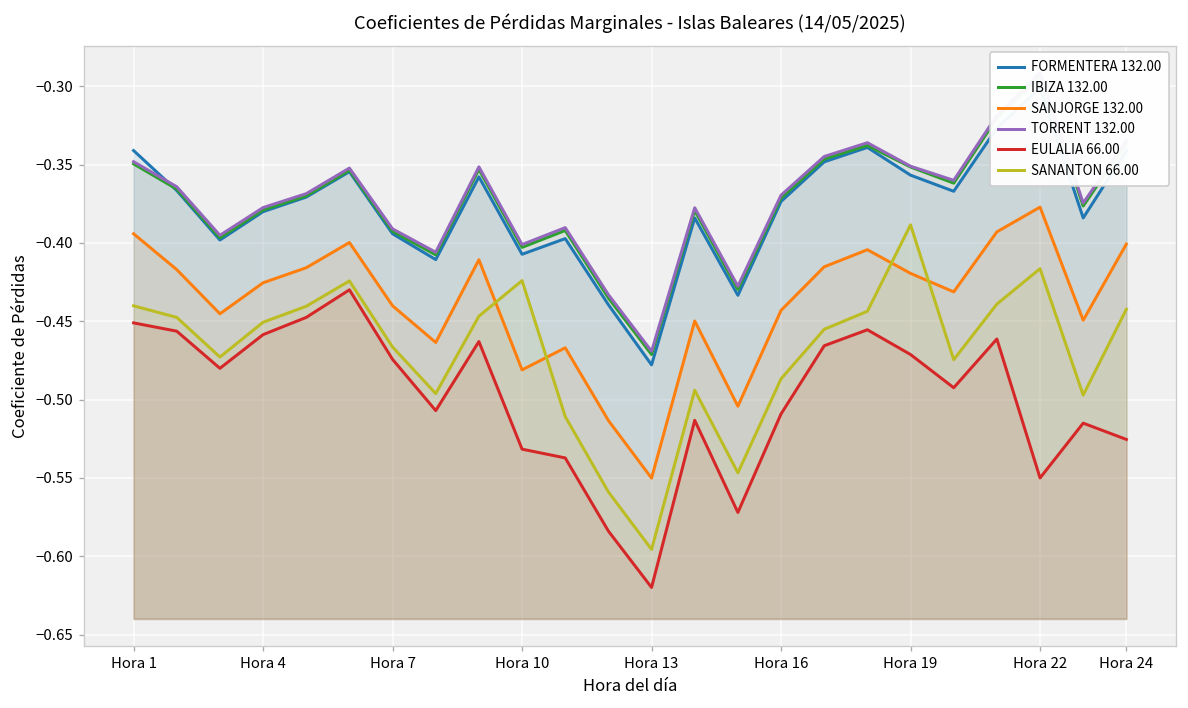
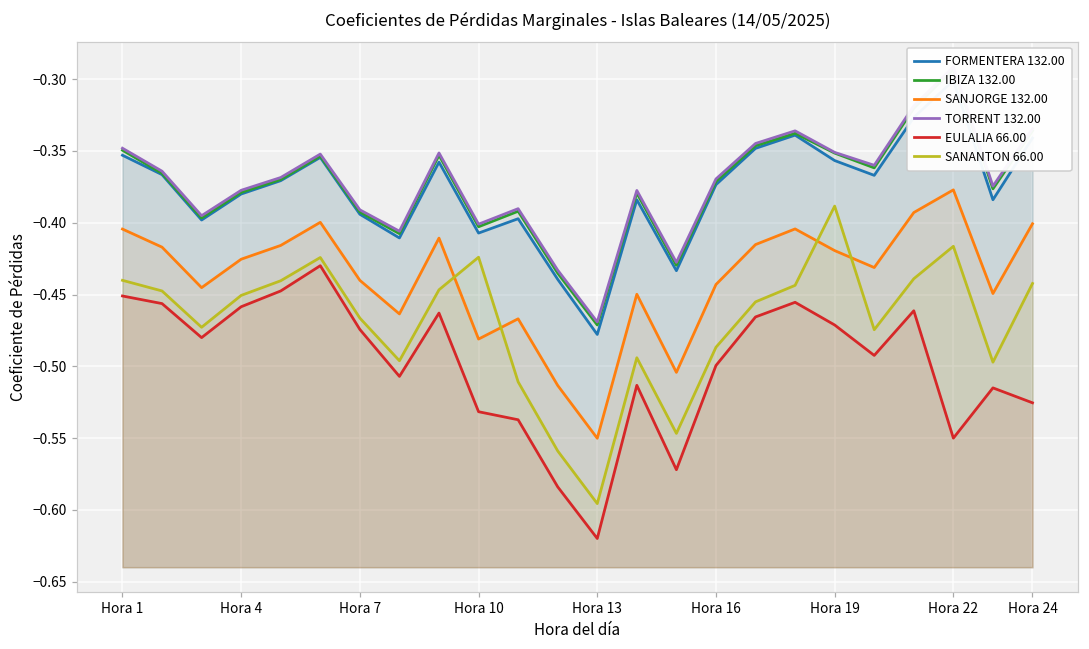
FORMENTERA 132.00, Hora 1: -0.341 -> -0.353
SANJORGE 132.00, Hora 1: -0.394 -> -0.404
EULALIA 66.00, Hora 16: -0.509 -> -0.499
